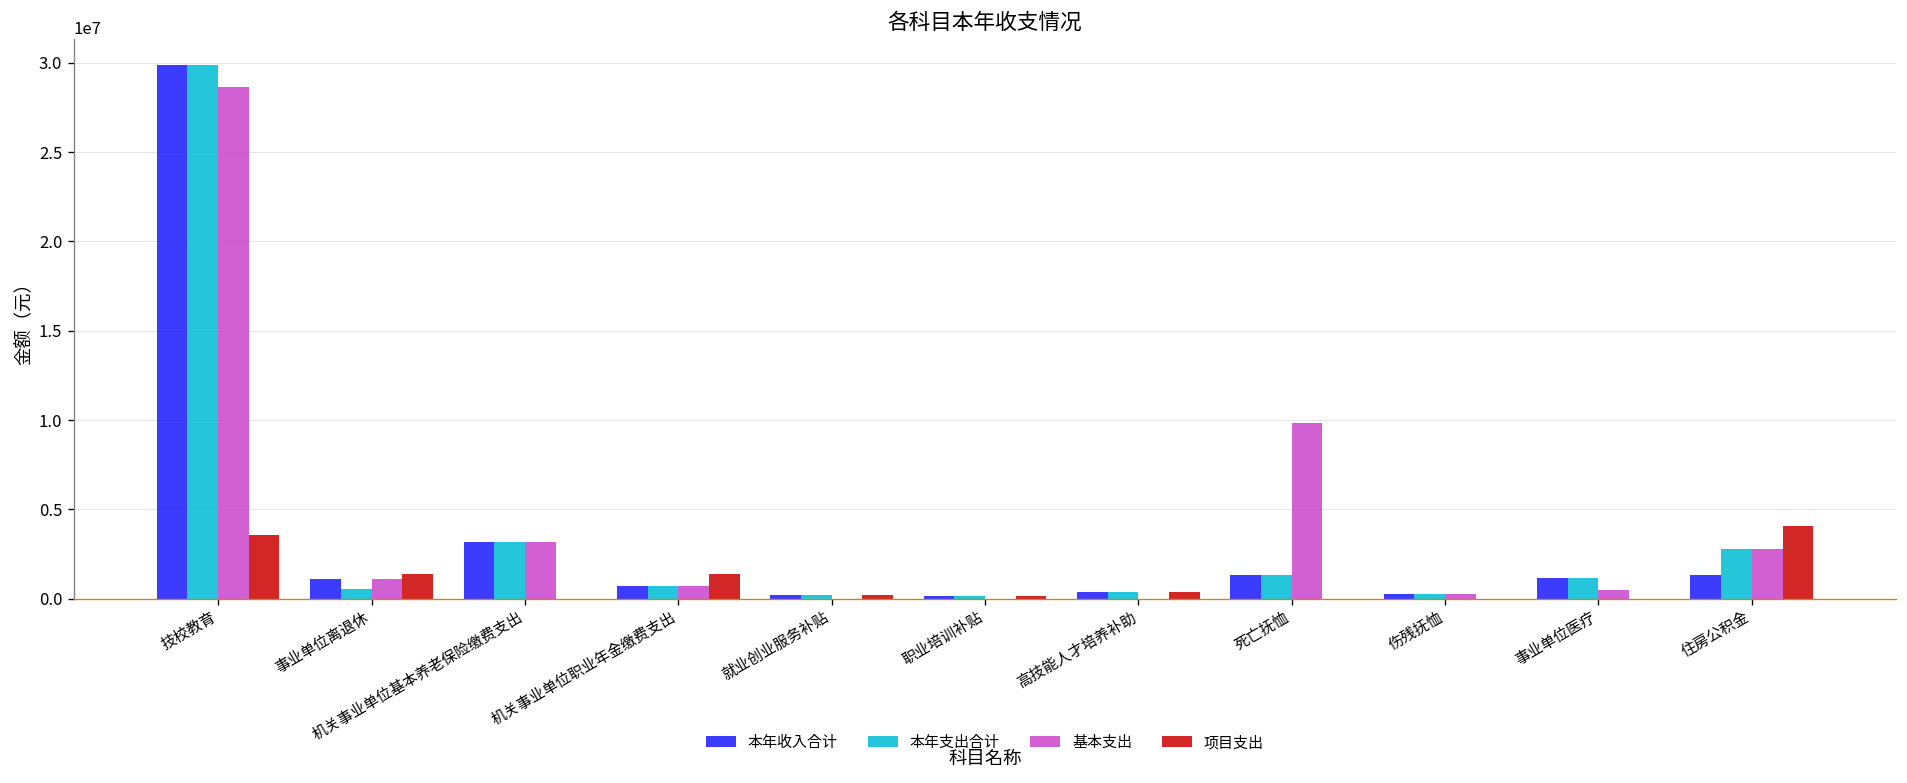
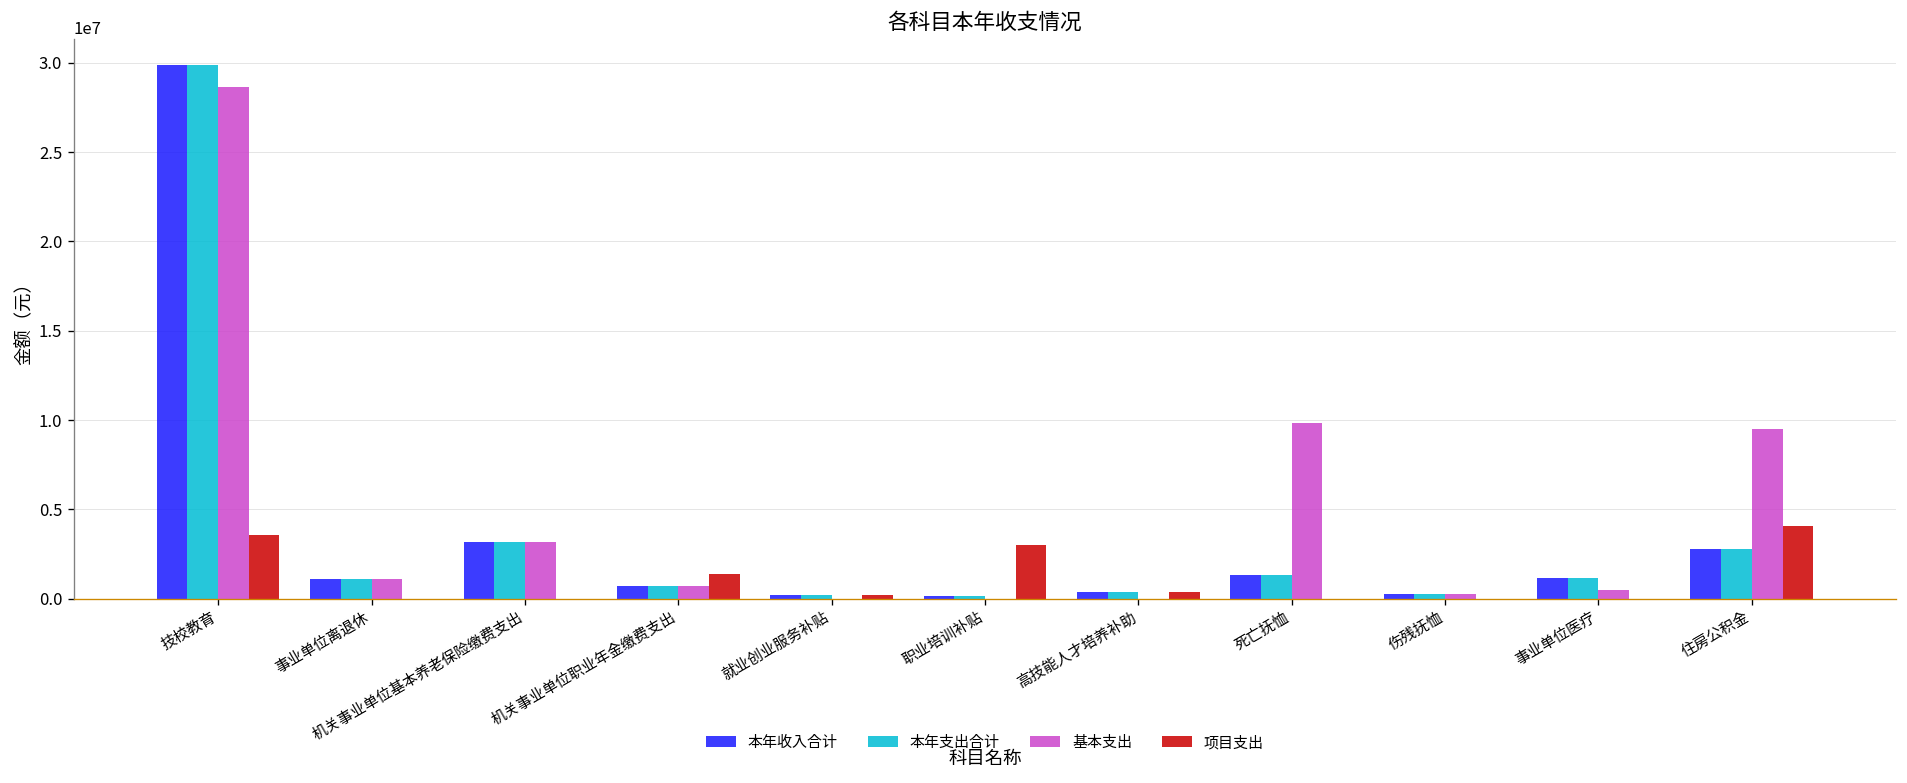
本年支出合计, 事业单位离退休: 500000 -> 1100000
项目支出, 事业单位离退休: 1400000 -> 0
项目支出, 职业培训补贴: 200000 -> 3000000
本年收入合计, 住房公积金: 1300000 -> 2800000
基本支出, 住房公积金: 2800000 -> 9500000
